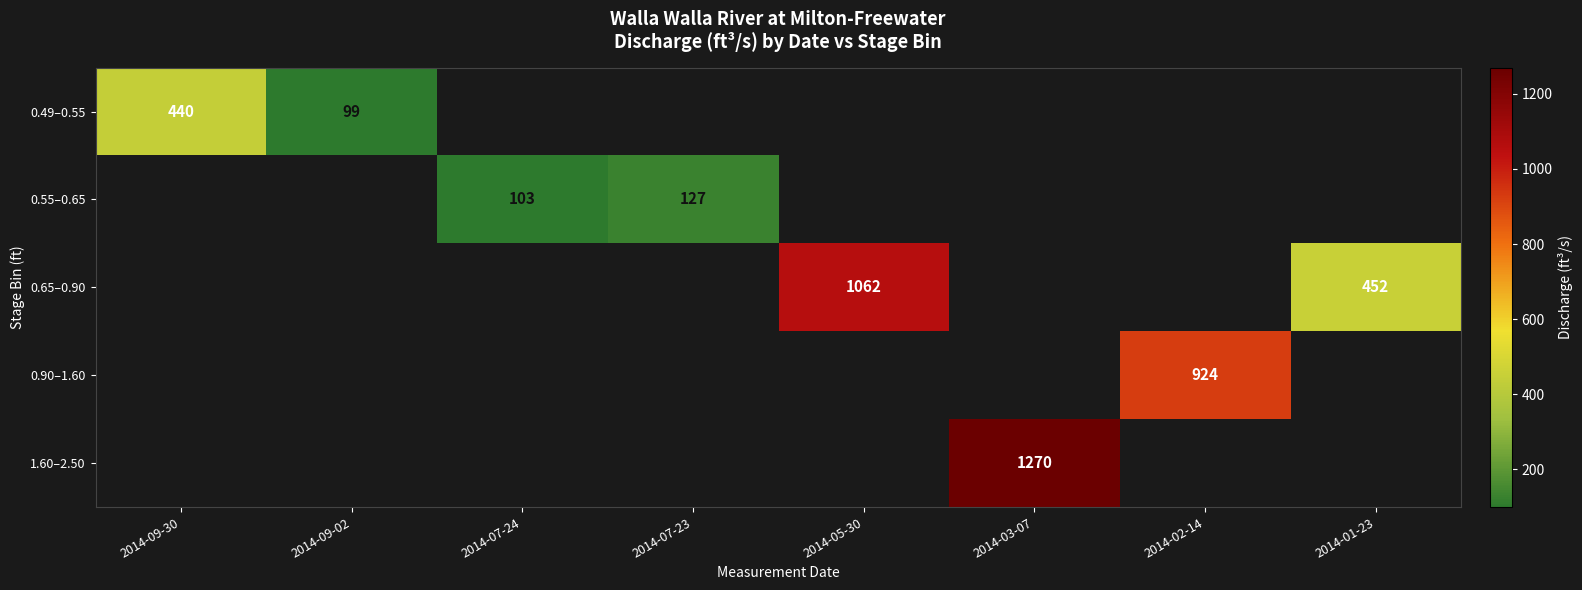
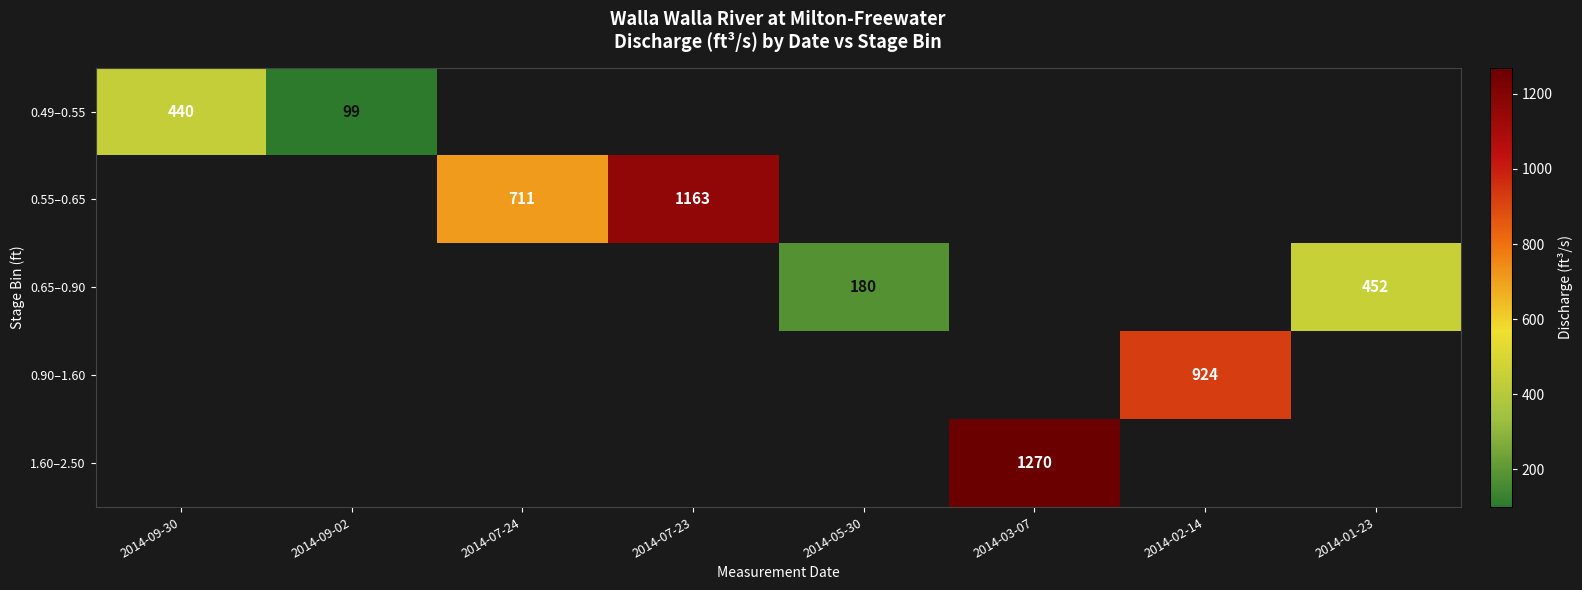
0.55–0.65, 2014-07-24: 103 -> 711
0.55–0.65, 2014-07-23: 127 -> 1163
0.65–0.90, 2014-05-30: 1062 -> 180
